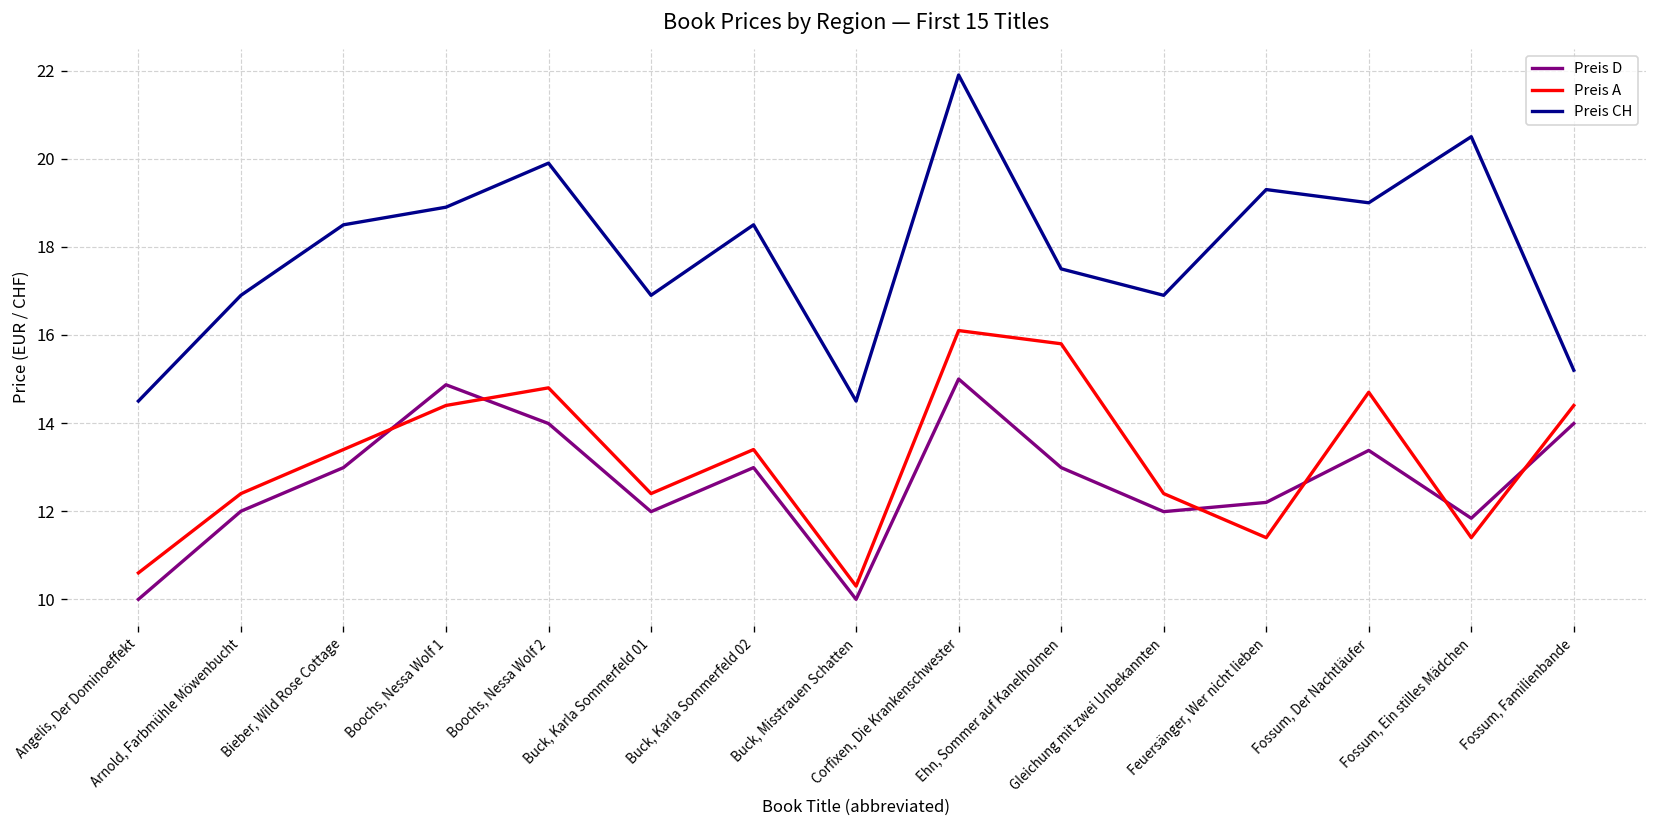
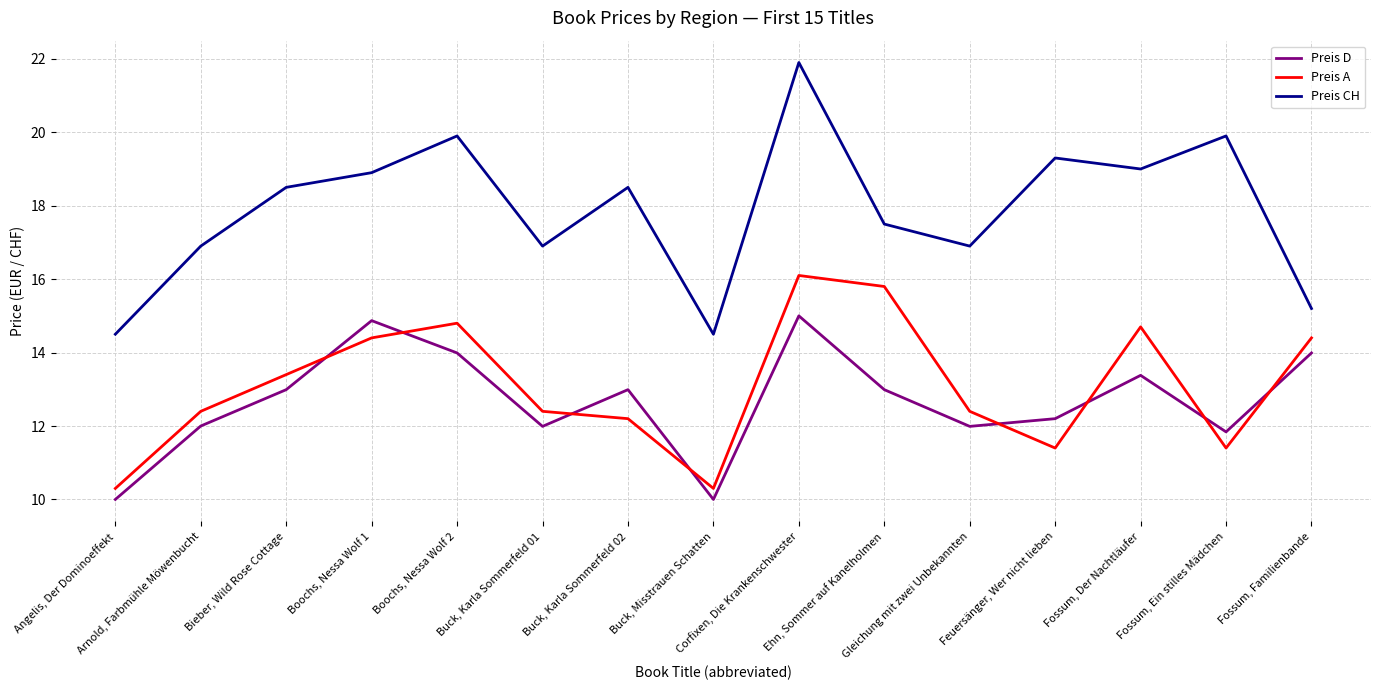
Preis A, Angelis, Der Dominoeffekt: 10.6 -> 10.3
Preis A, Buck, Karla Sommerfeld 02: 13.4 -> 12.2
Preis CH, Fossum, Ein stilles Mädchen: 20.5 -> 19.9
